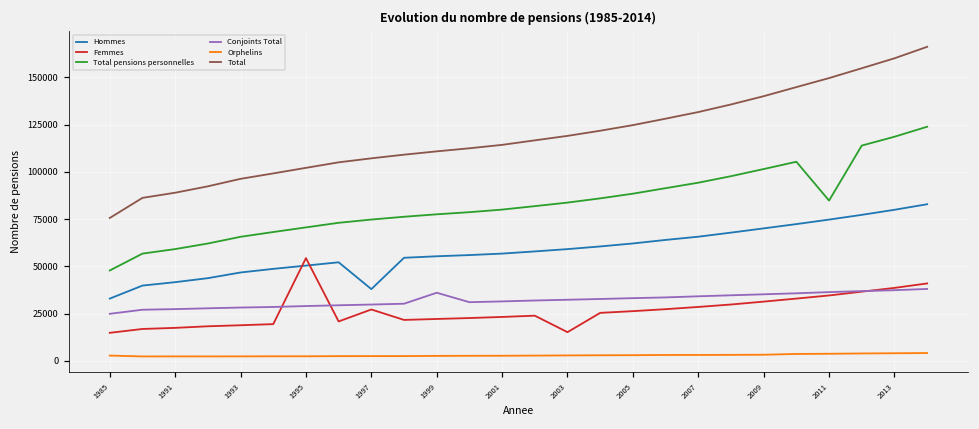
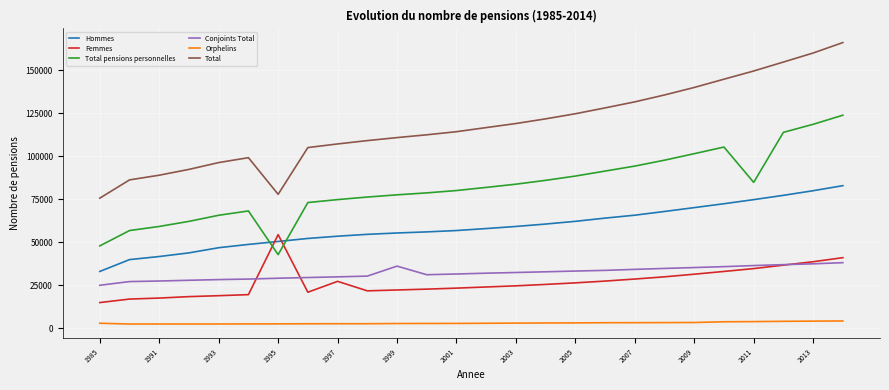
Total pensions personnelles, 1995: 71000 -> 43000
Total, 1995: 102000 -> 78000
Hommes, 1997: 38000 -> 54000
Femmes, 2003: 15000 -> 25000
